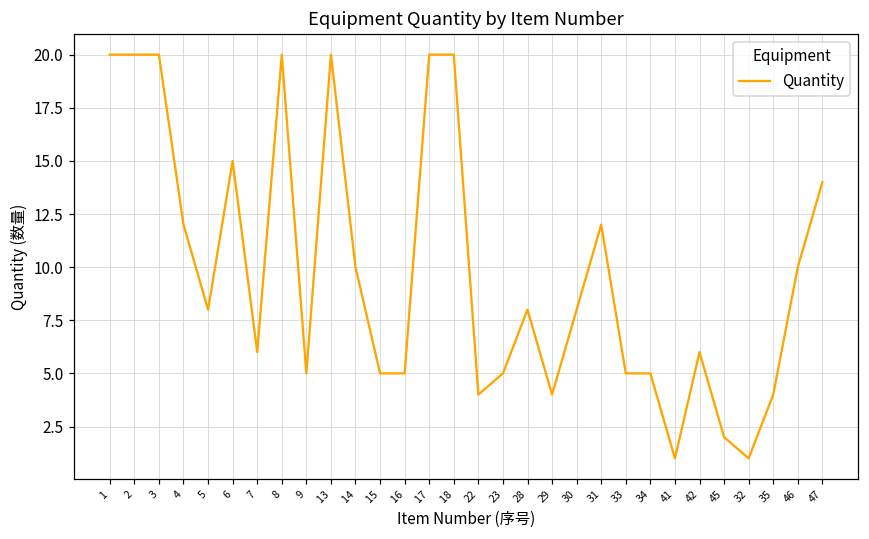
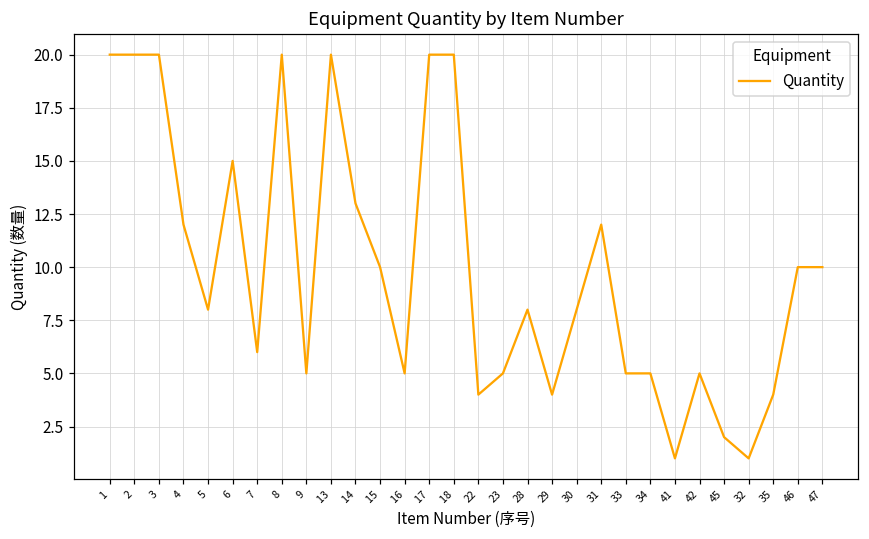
14: 10 -> 13
15: 5 -> 10
42: 6 -> 5
47: 14 -> 10
